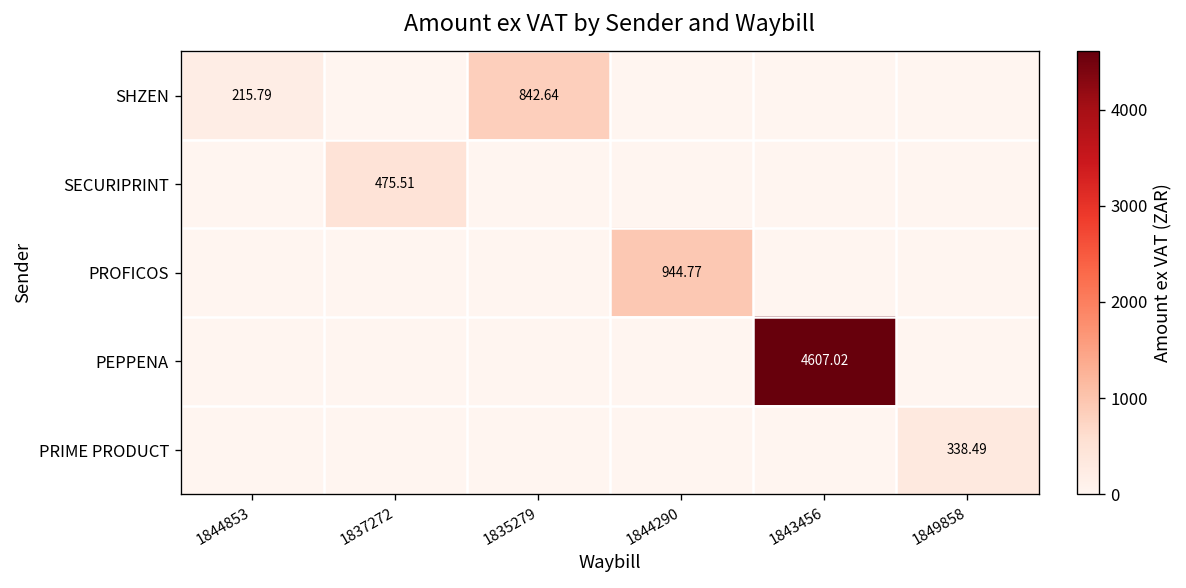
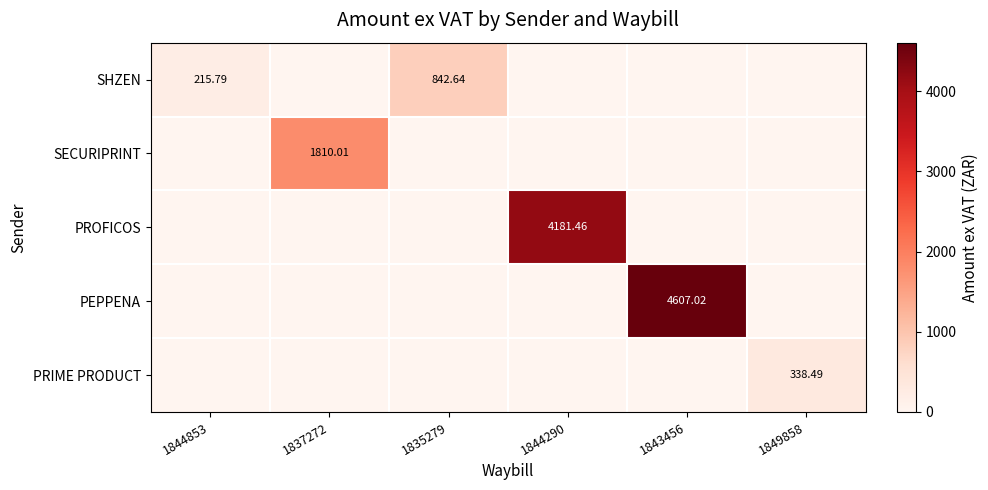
SECURIPRINT, 1837272: 475.51 -> 1810.01
PROFICOS, 1844290: 944.77 -> 4181.46
